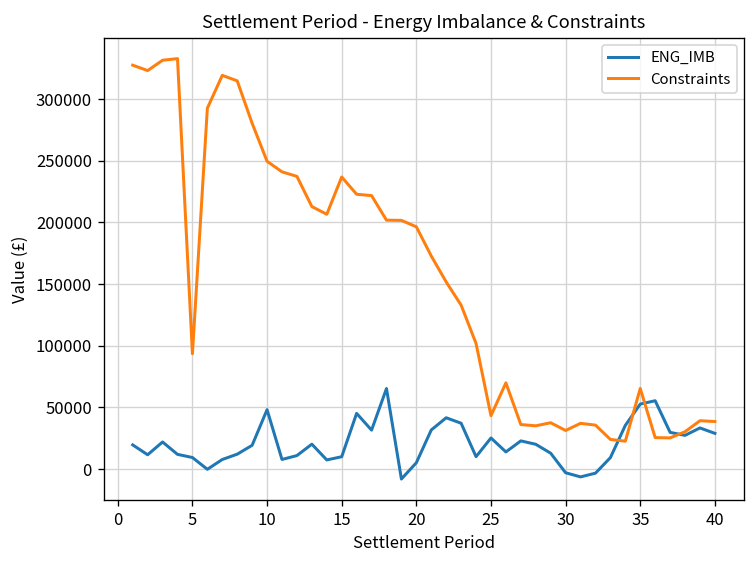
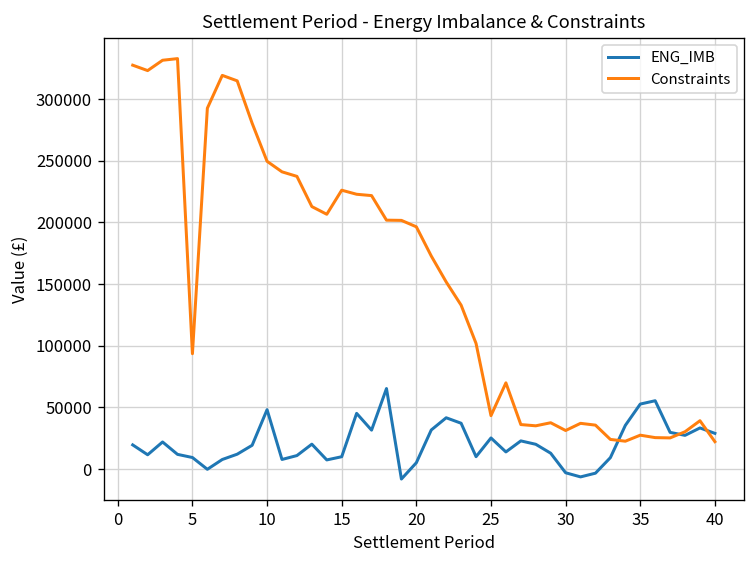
Constraints, 15: 237000 -> 226000
Constraints, 35: 65000 -> 28000
Constraints, 40: 39000 -> 22000
